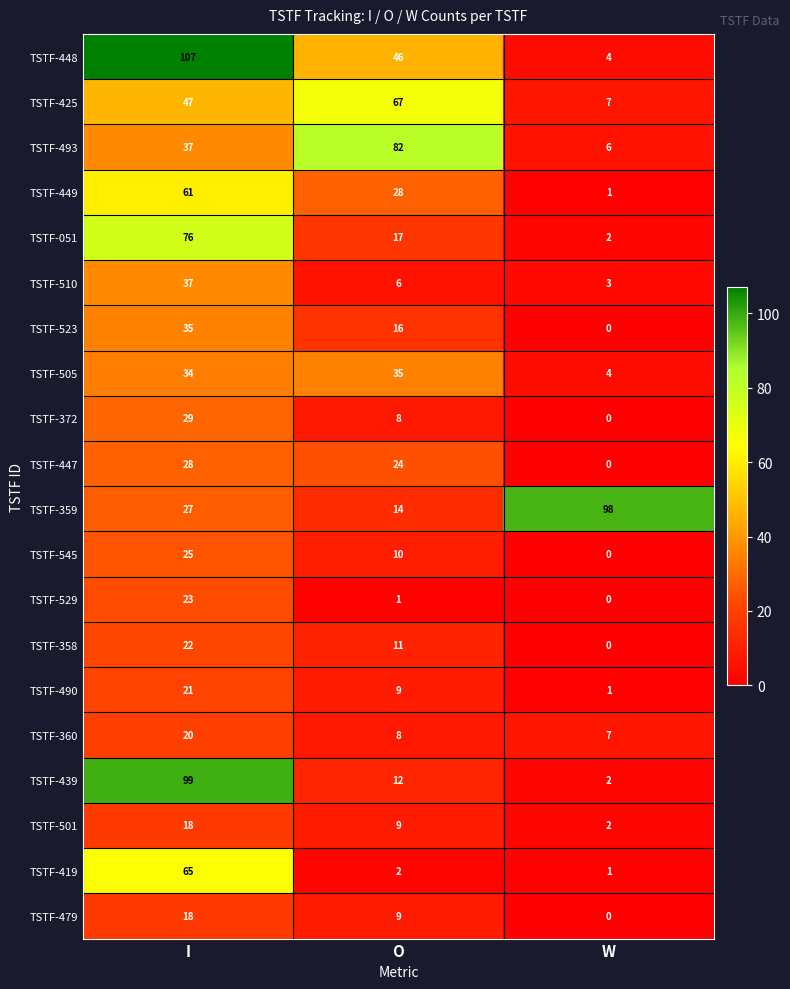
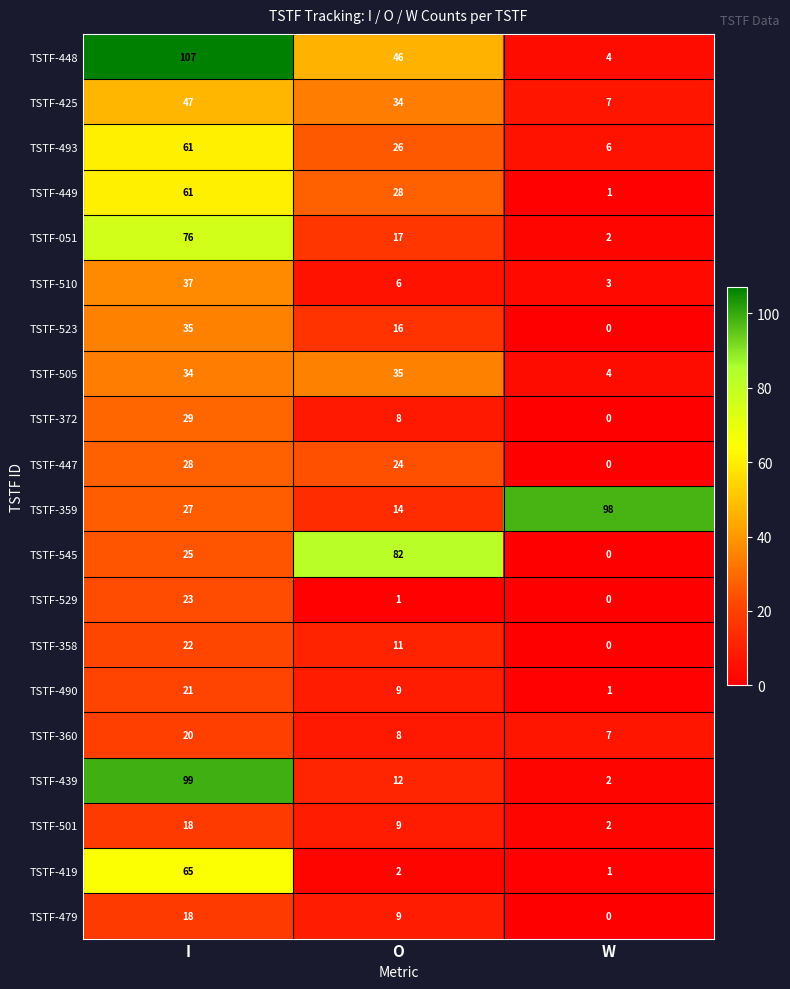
TSTF-425, O: 67 -> 34
TSTF-493, I: 37 -> 61
TSTF-493, O: 82 -> 26
TSTF-545, O: 10 -> 82
